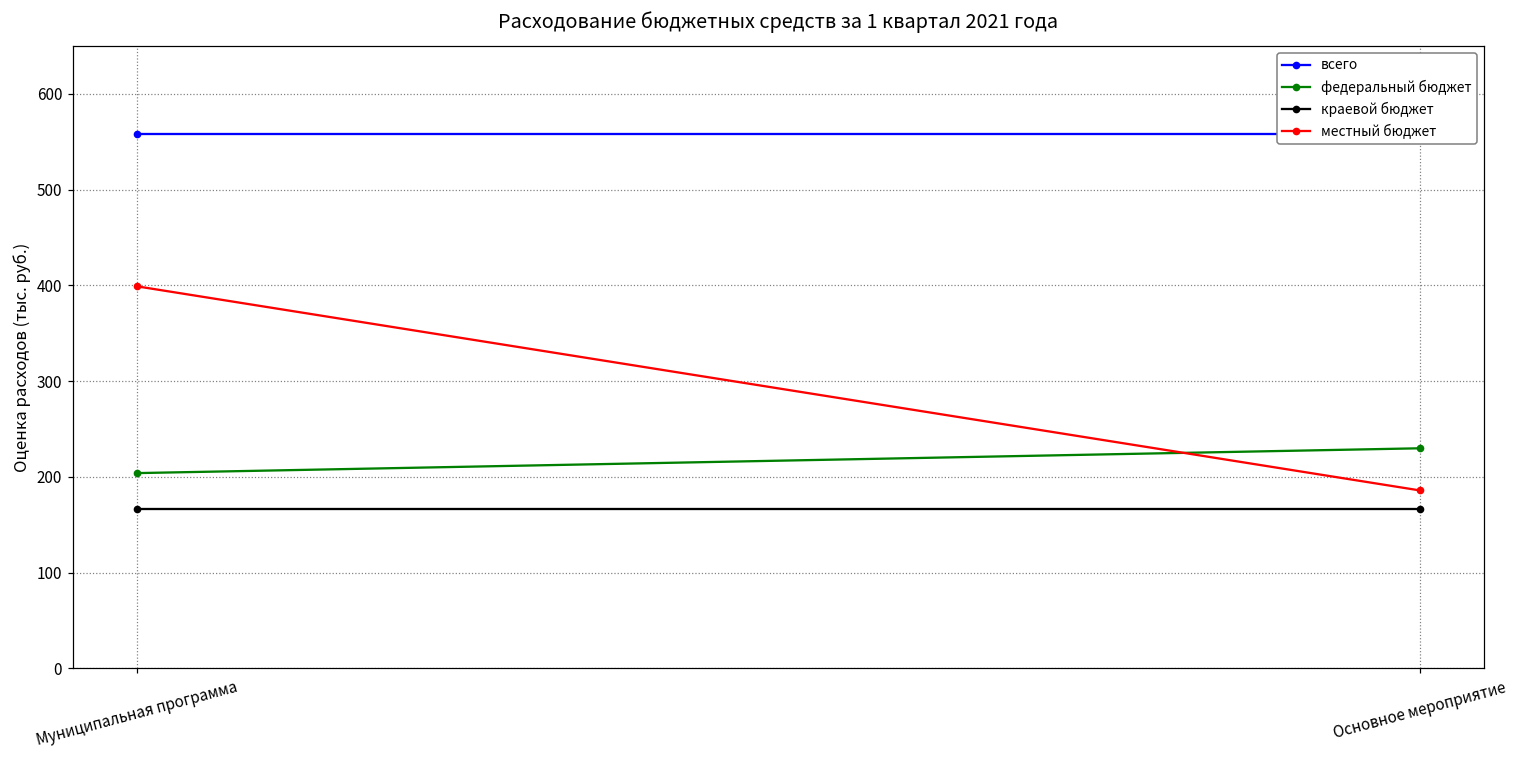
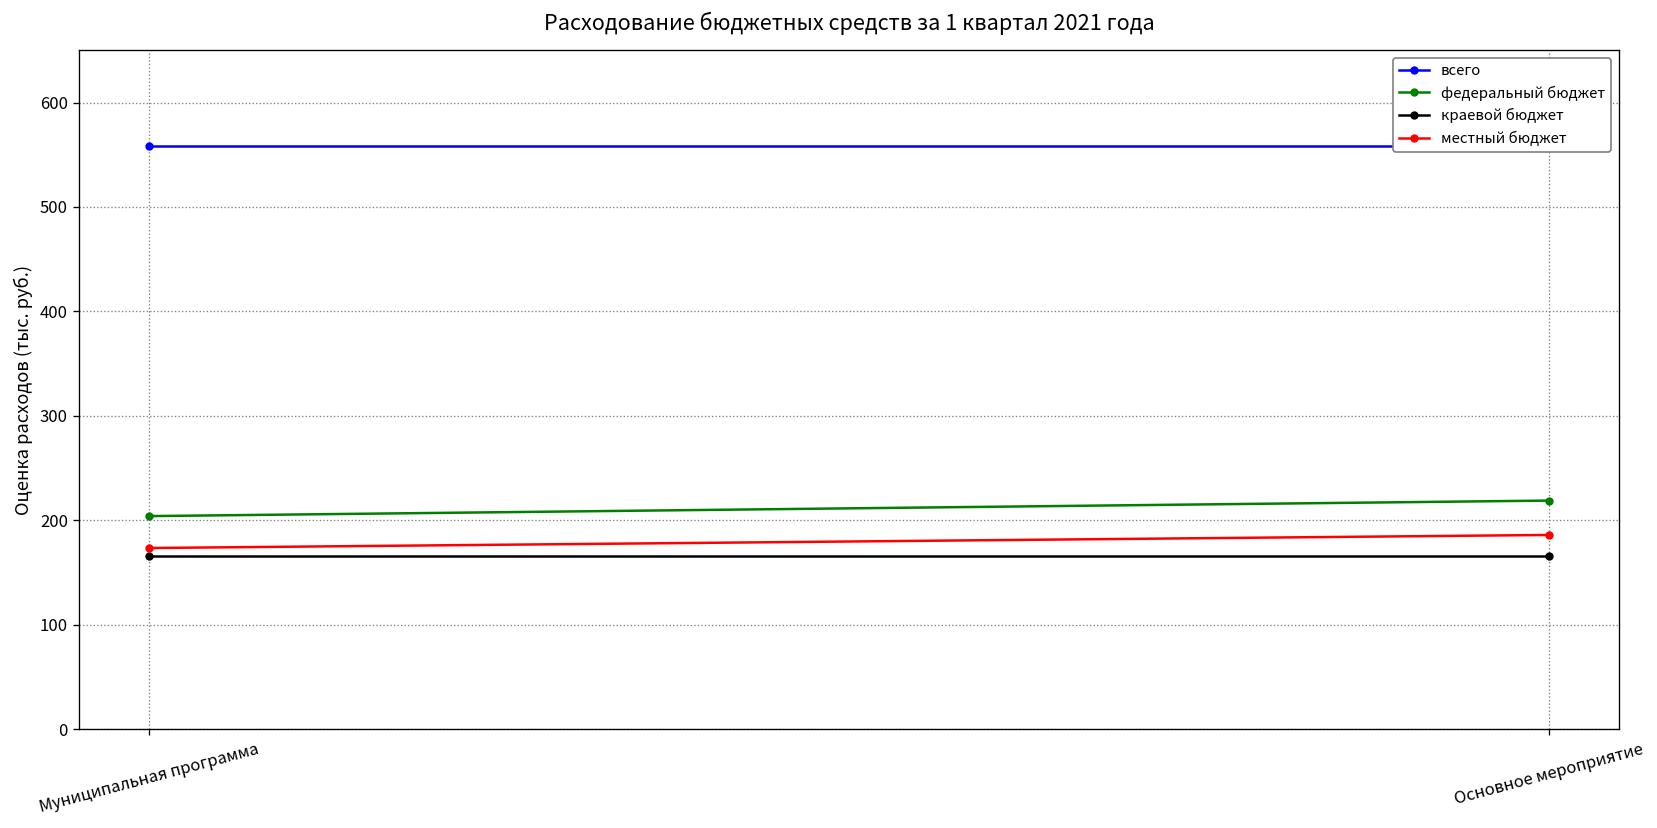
местный бюджет, Муниципальная программа: 400 -> 170
федеральный бюджет, Основное мероприятие: 230 -> 220
